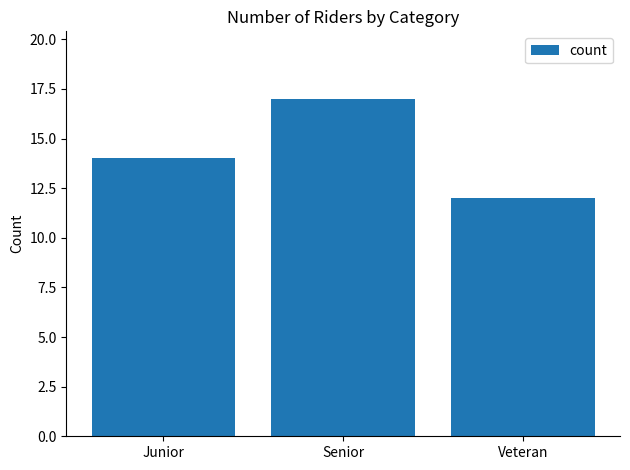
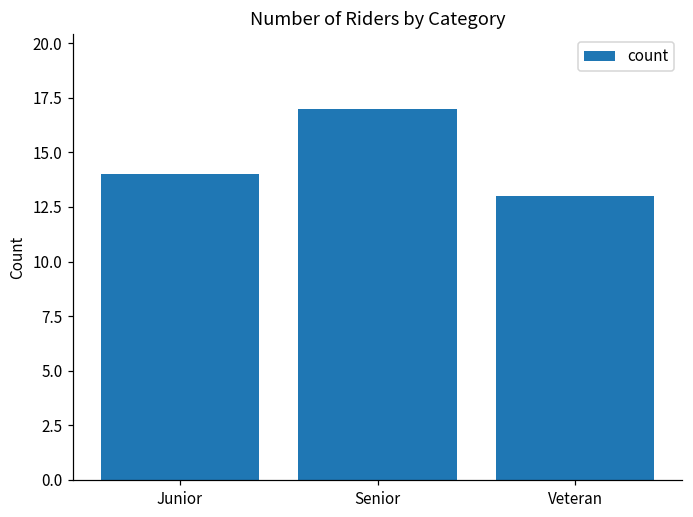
Veteran: 12 -> 13
